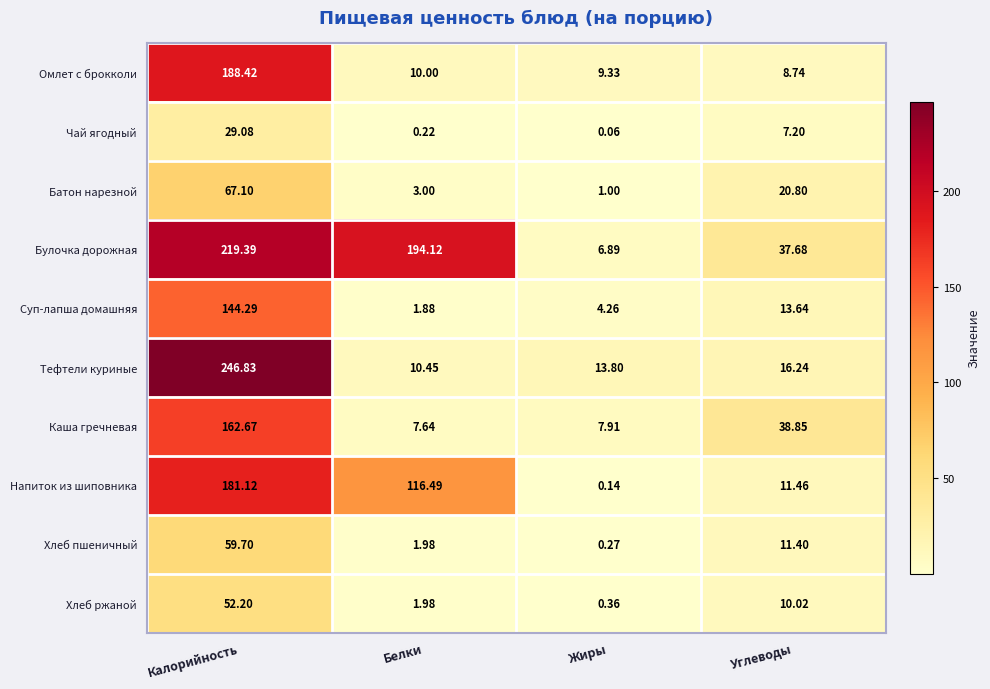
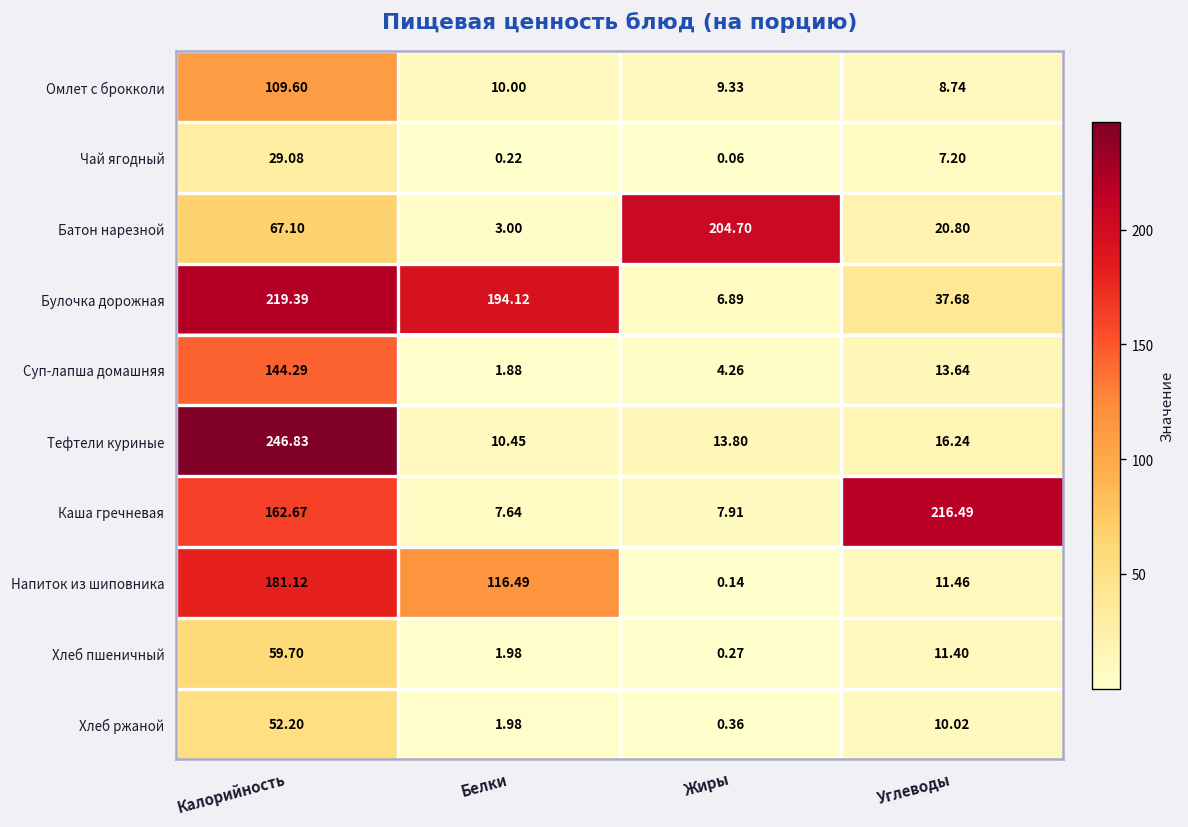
Омлет с брокколи, Калорийность: 188.42 -> 109.60
Батон нарезной, Жиры: 1.00 -> 204.70
Каша гречневая, Углеводы: 38.85 -> 216.49
